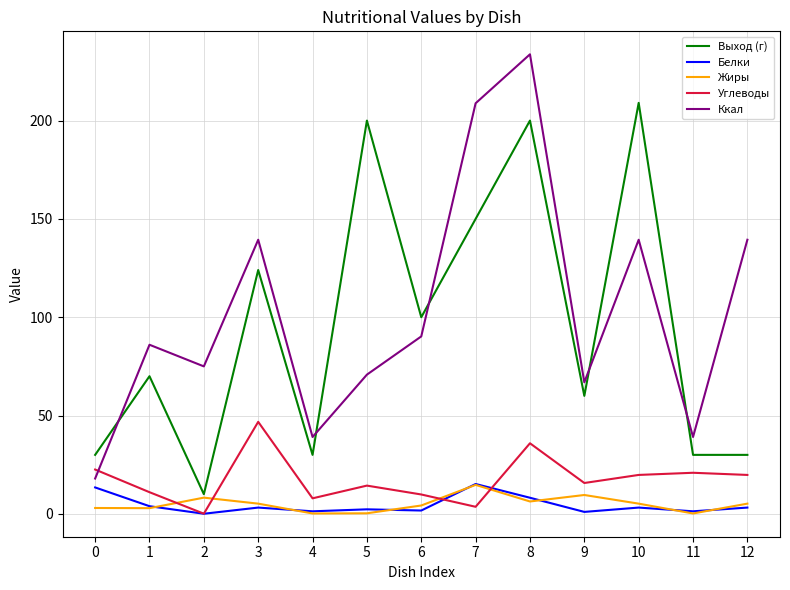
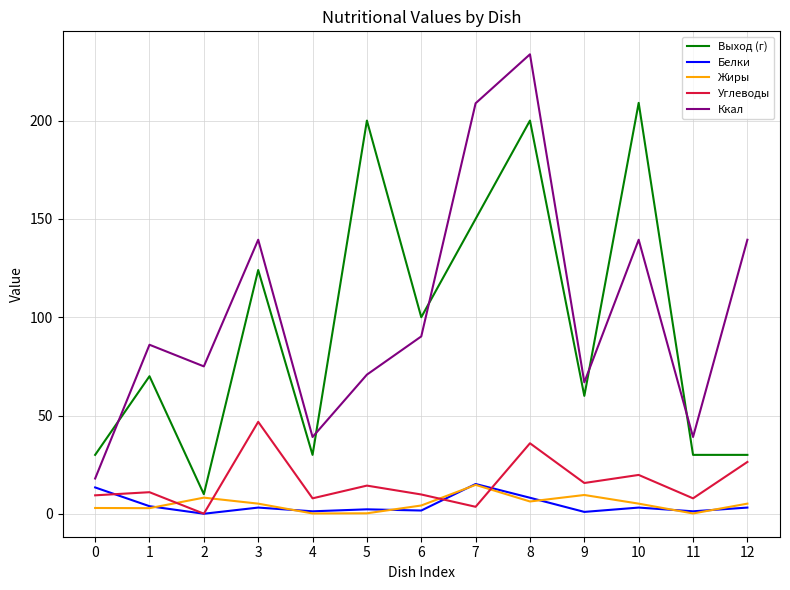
Углеводы, 0: 23 -> 9
Углеводы, 11: 21 -> 8
Углеводы, 12: 20 -> 26
